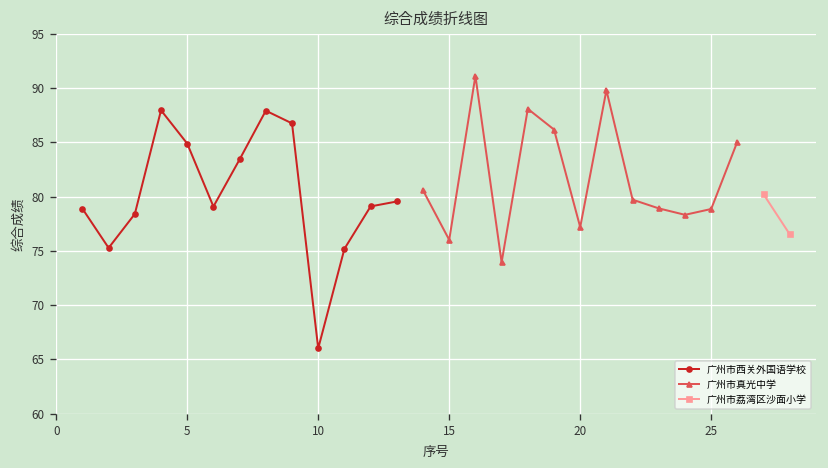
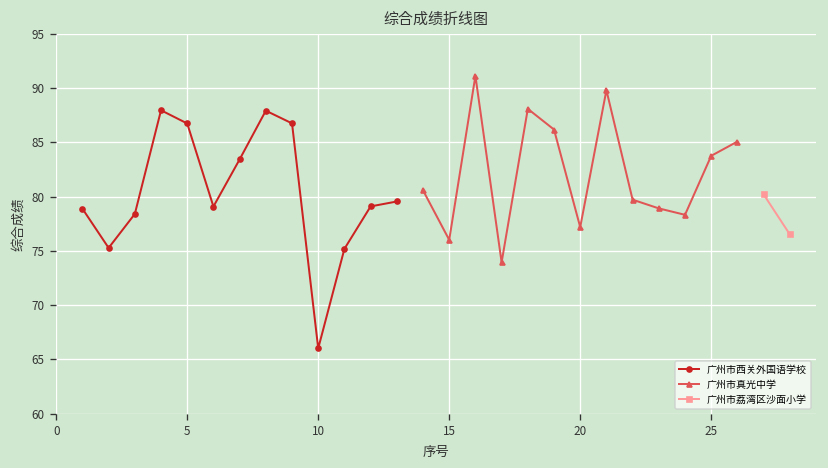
广州市西关外国语学校, 5: 85 -> 87
广州市真光中学, 25: 79 -> 84
